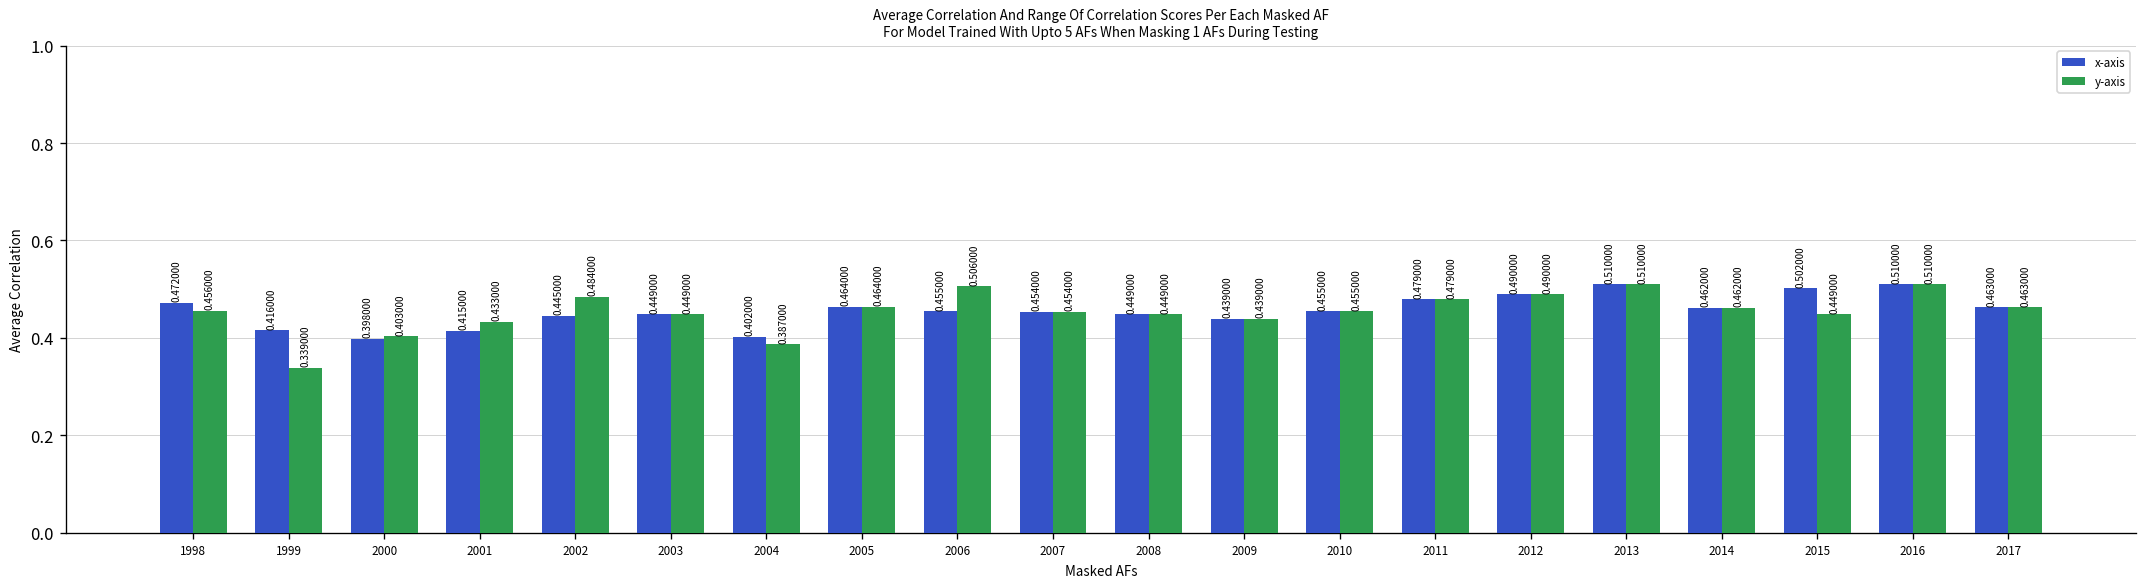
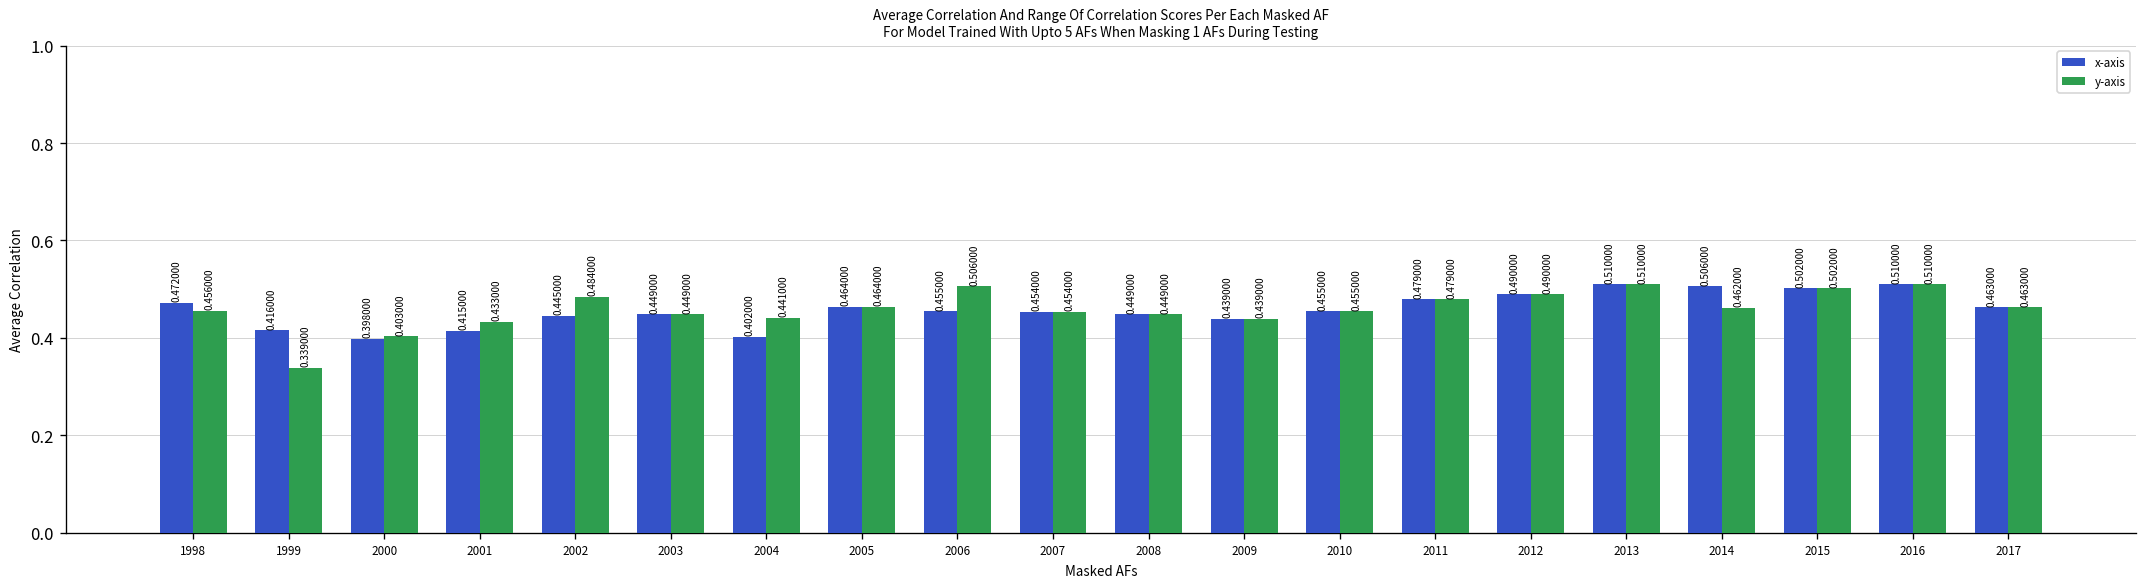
y-axis, 2004: 0.387000 -> 0.441000
x-axis, 2014: 0.462000 -> 0.506000
y-axis, 2015: 0.449000 -> 0.502000
